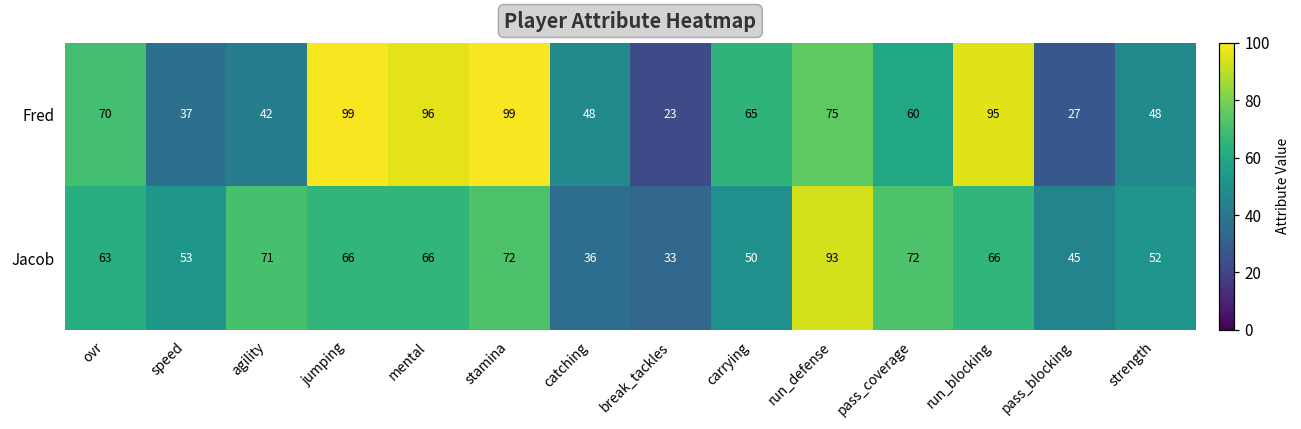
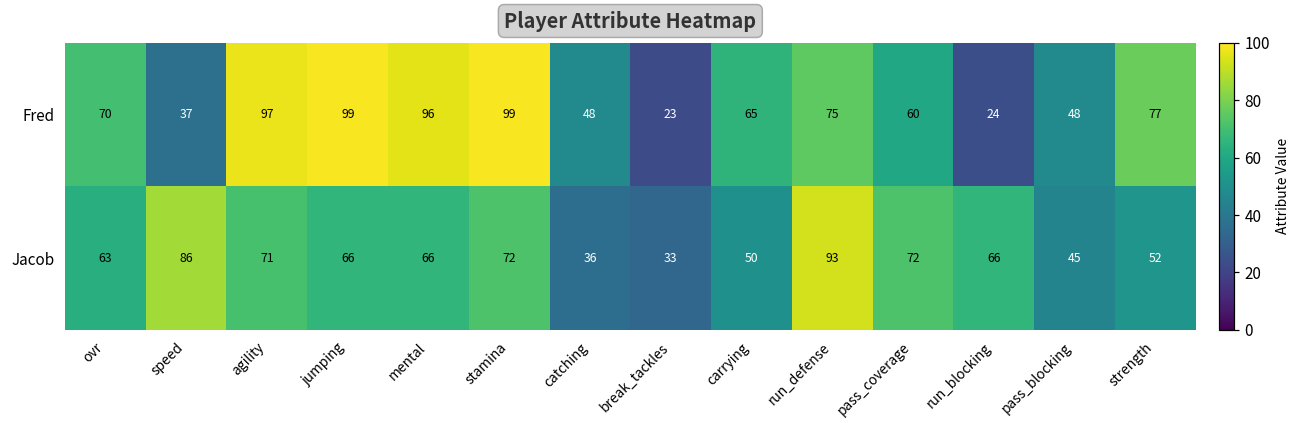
Fred, agility: 42 -> 97
Fred, run_blocking: 95 -> 24
Fred, pass_blocking: 27 -> 48
Fred, strength: 48 -> 77
Jacob, speed: 53 -> 86
